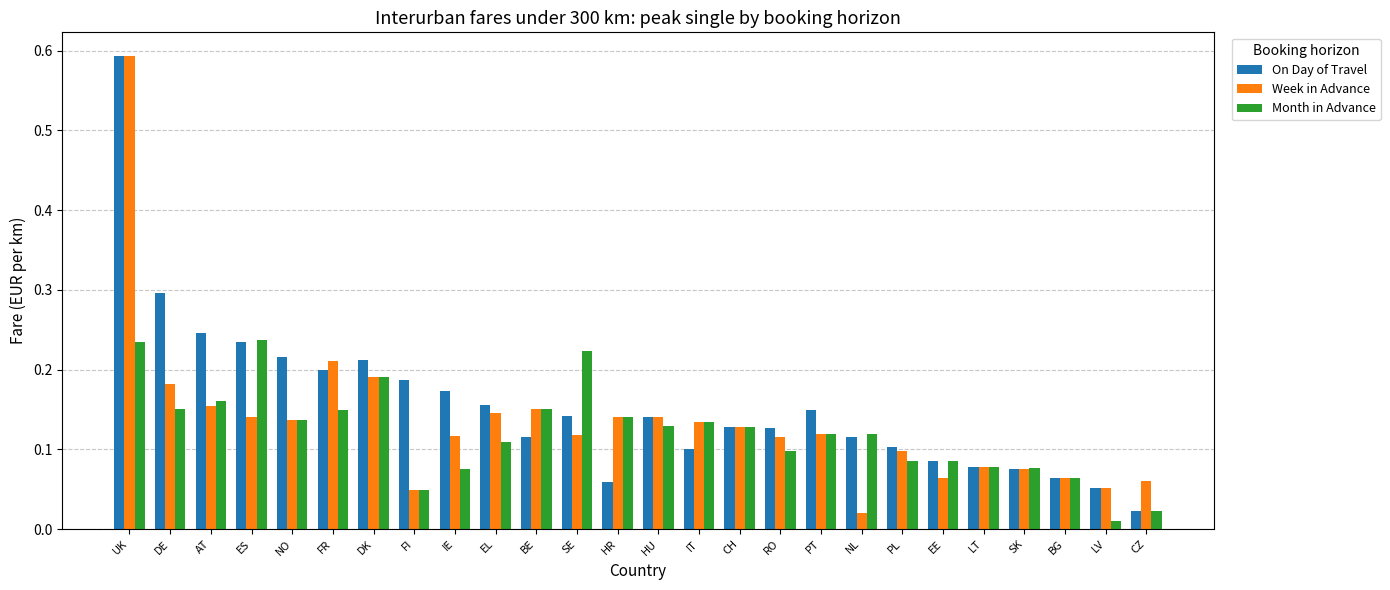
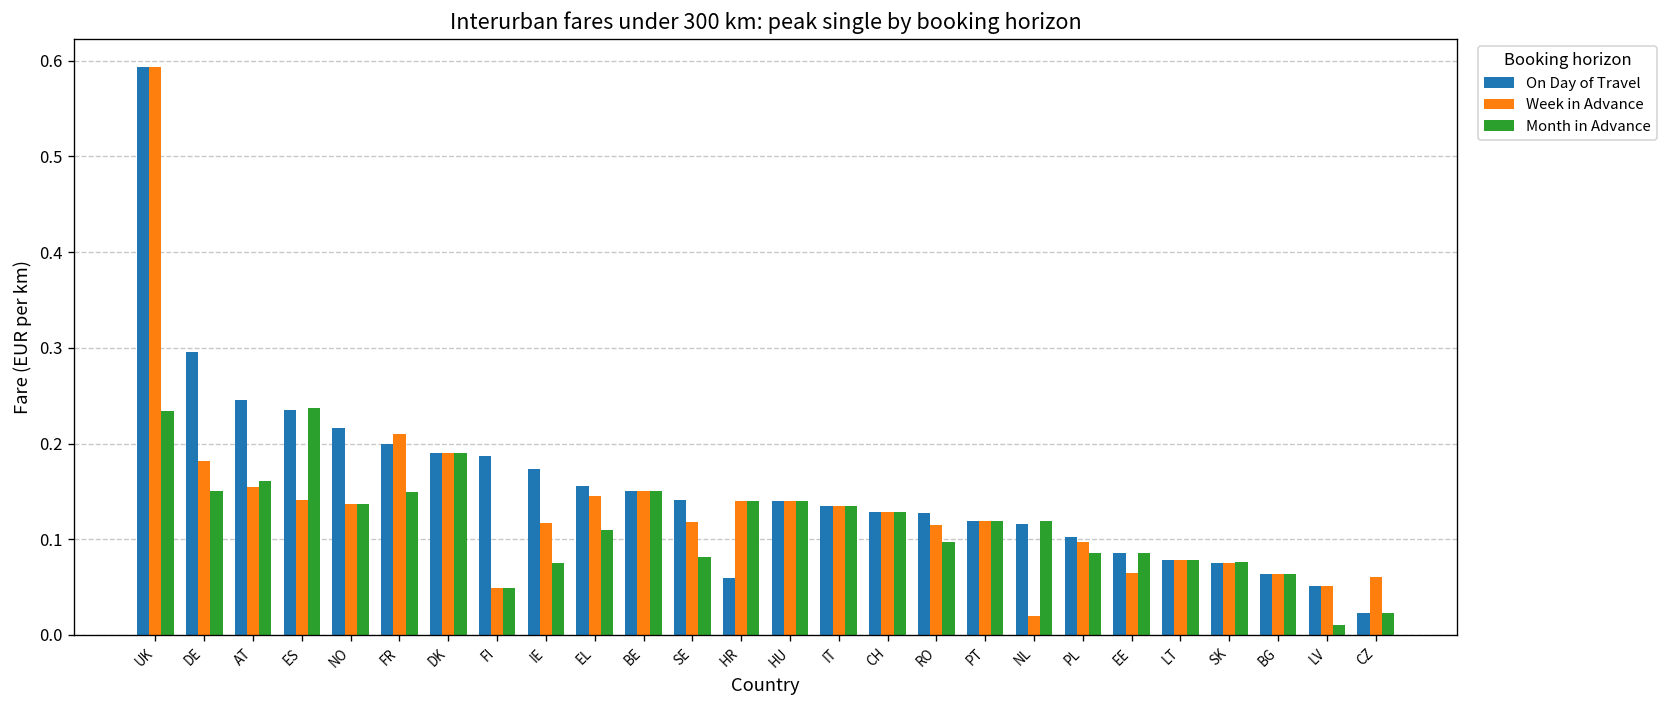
On Day of Travel, DK: 0.21 -> 0.19
On Day of Travel, BE: 0.12 -> 0.15
Month in Advance, SE: 0.22 -> 0.08
Month in Advance, HU: 0.13 -> 0.14
On Day of Travel, IT: 0.10 -> 0.13
On Day of Travel, PT: 0.15 -> 0.12
